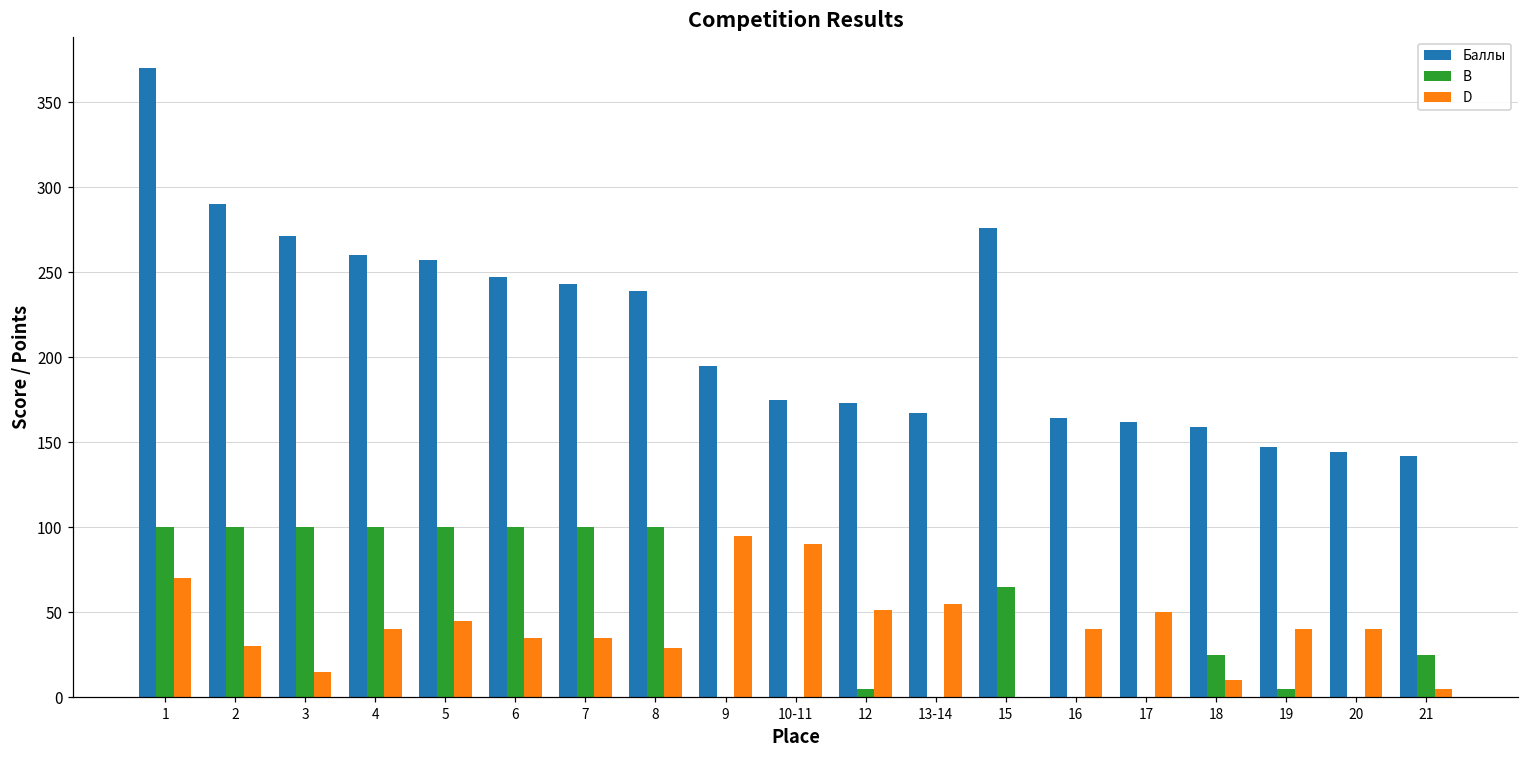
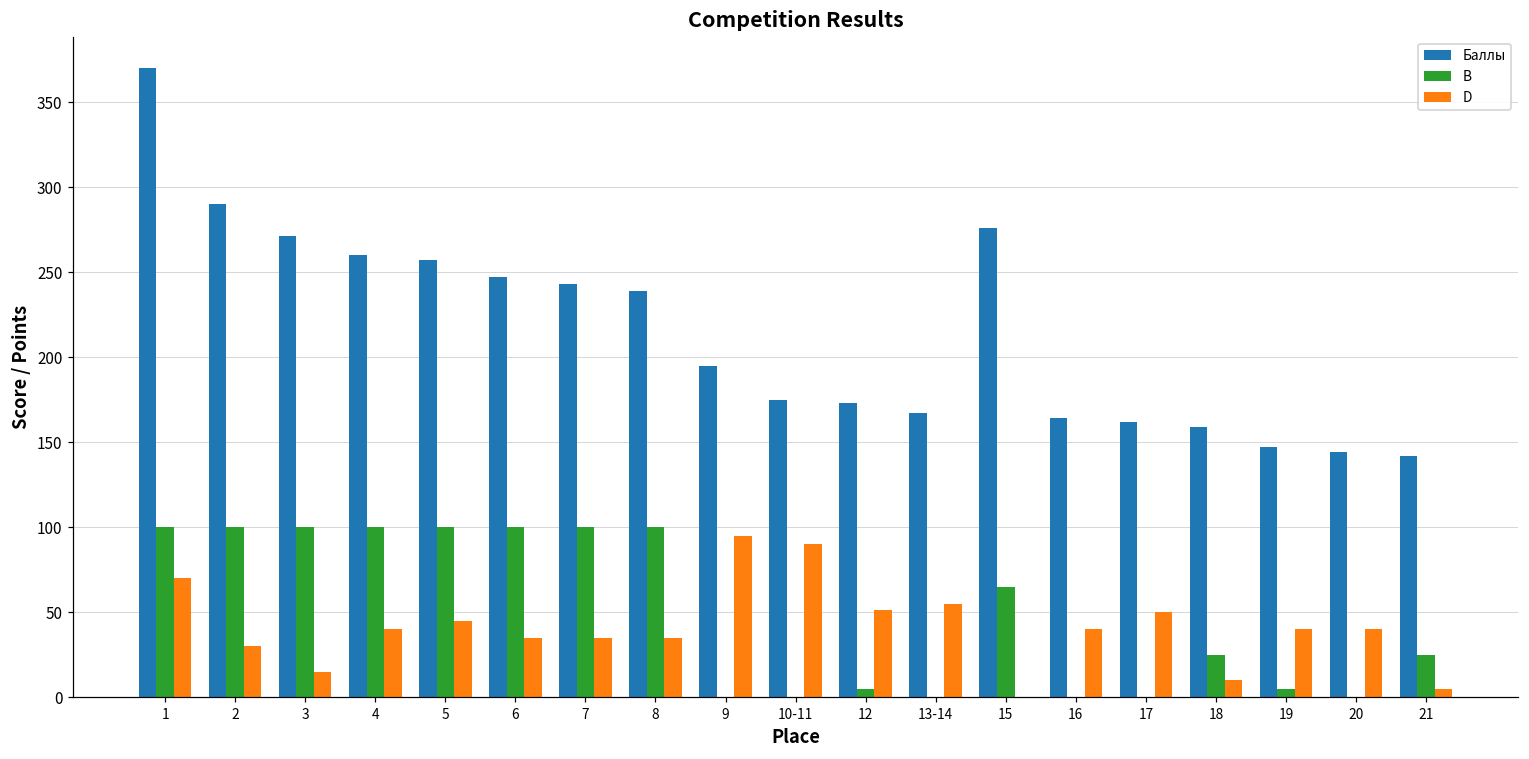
D, 8: 29 -> 35
